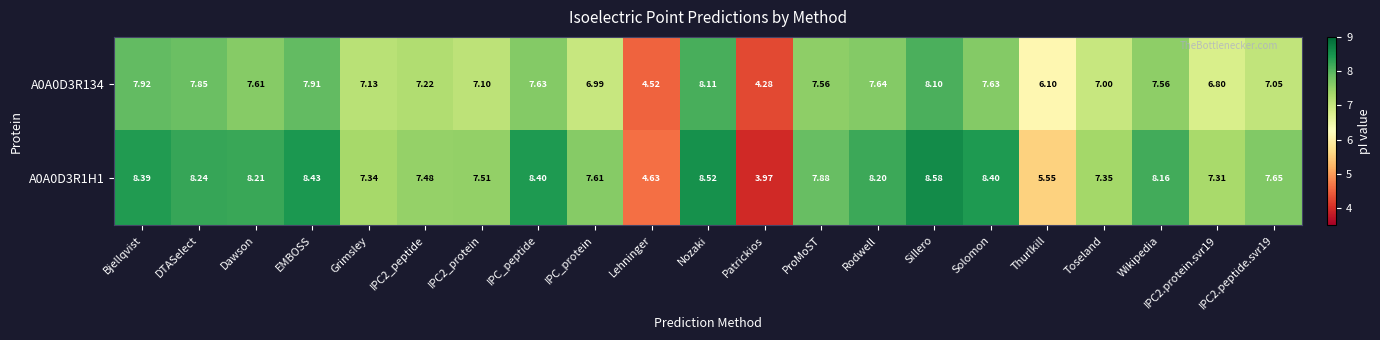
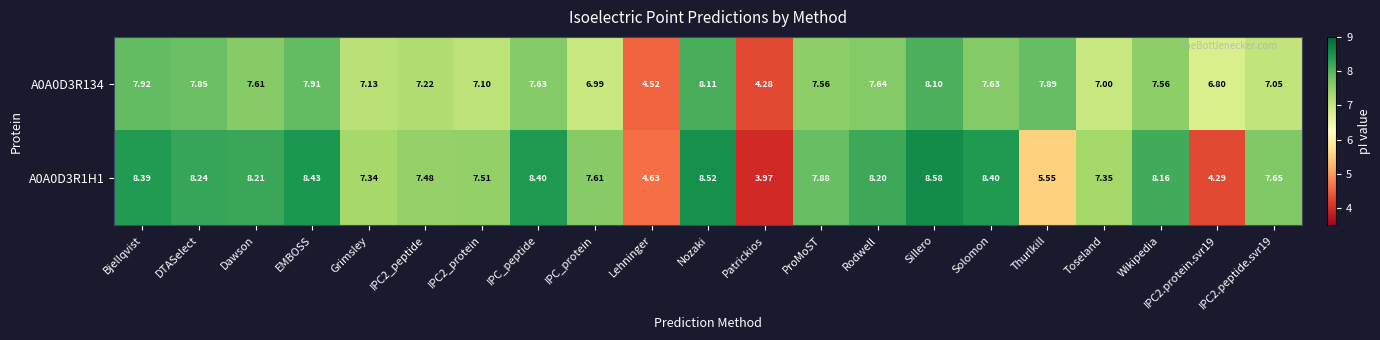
A0A0D3R134, Thurlkill: 6.10 -> 7.89
A0A0D3R1H1, IPC2.protein.svr19: 7.31 -> 4.29
